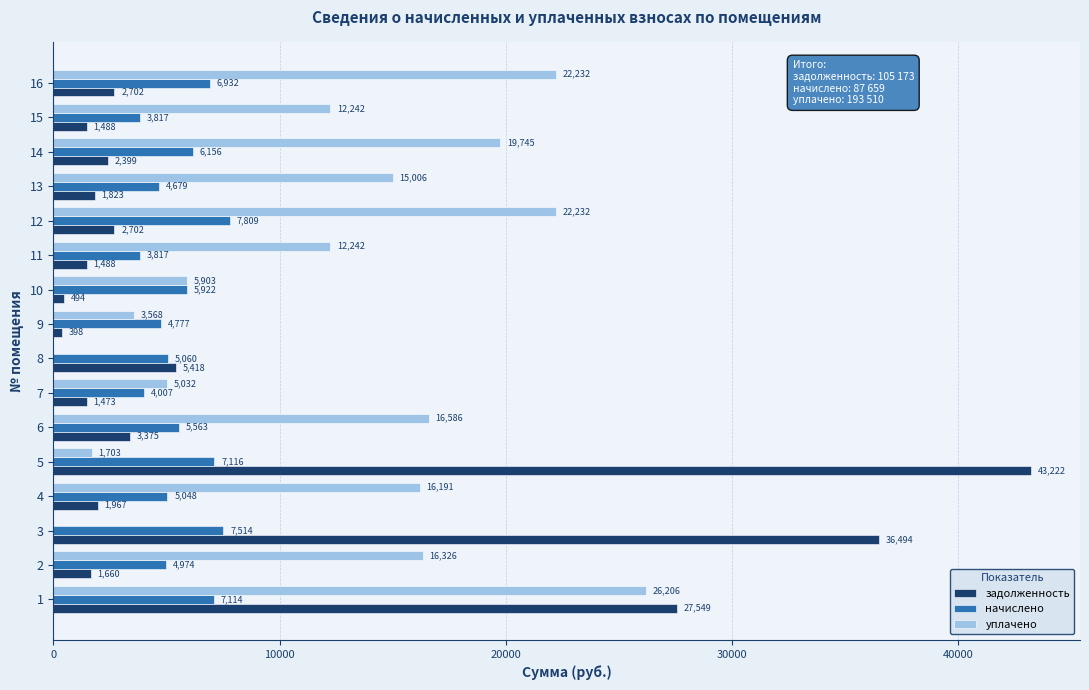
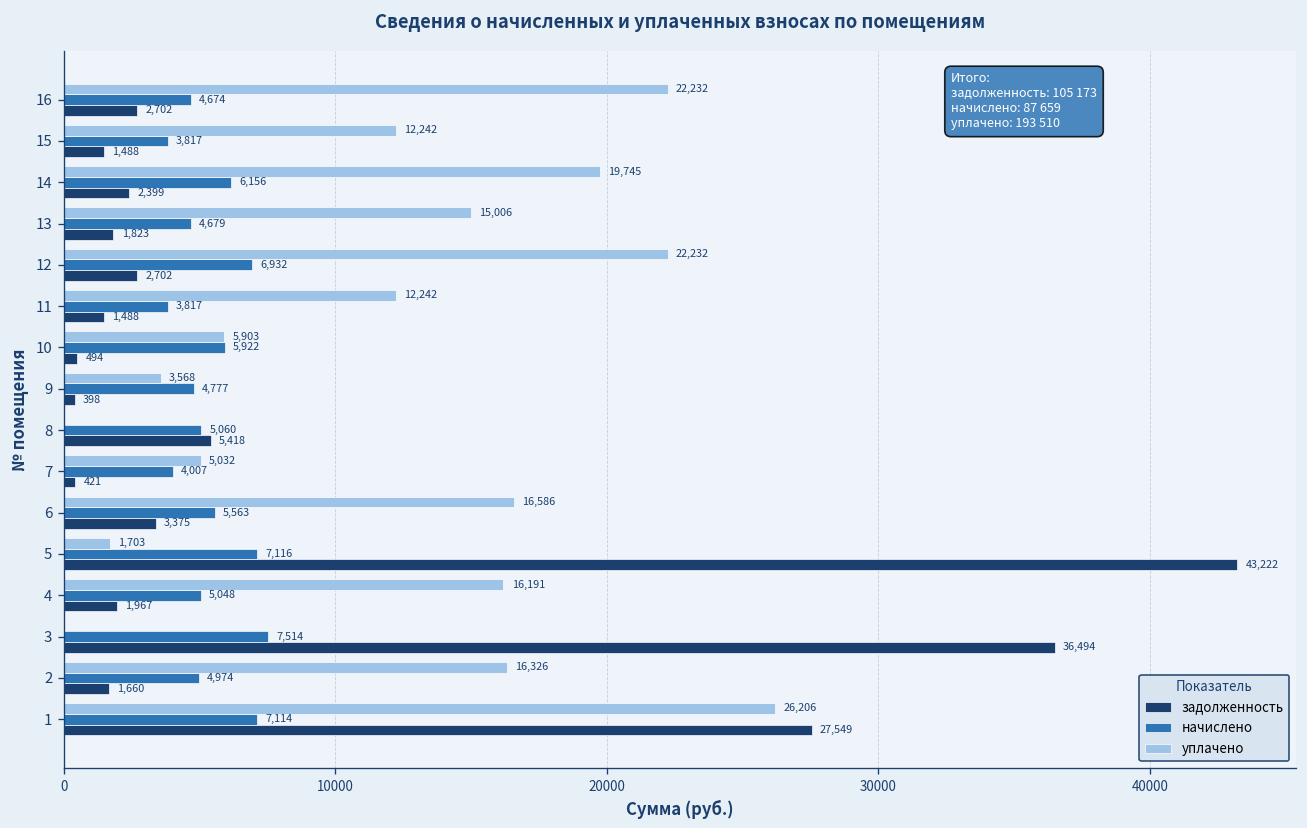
начислено, 16: 6,932 -> 4,674
начислено, 12: 7,809 -> 6,932
задолженность, 7: 1,473 -> 421
